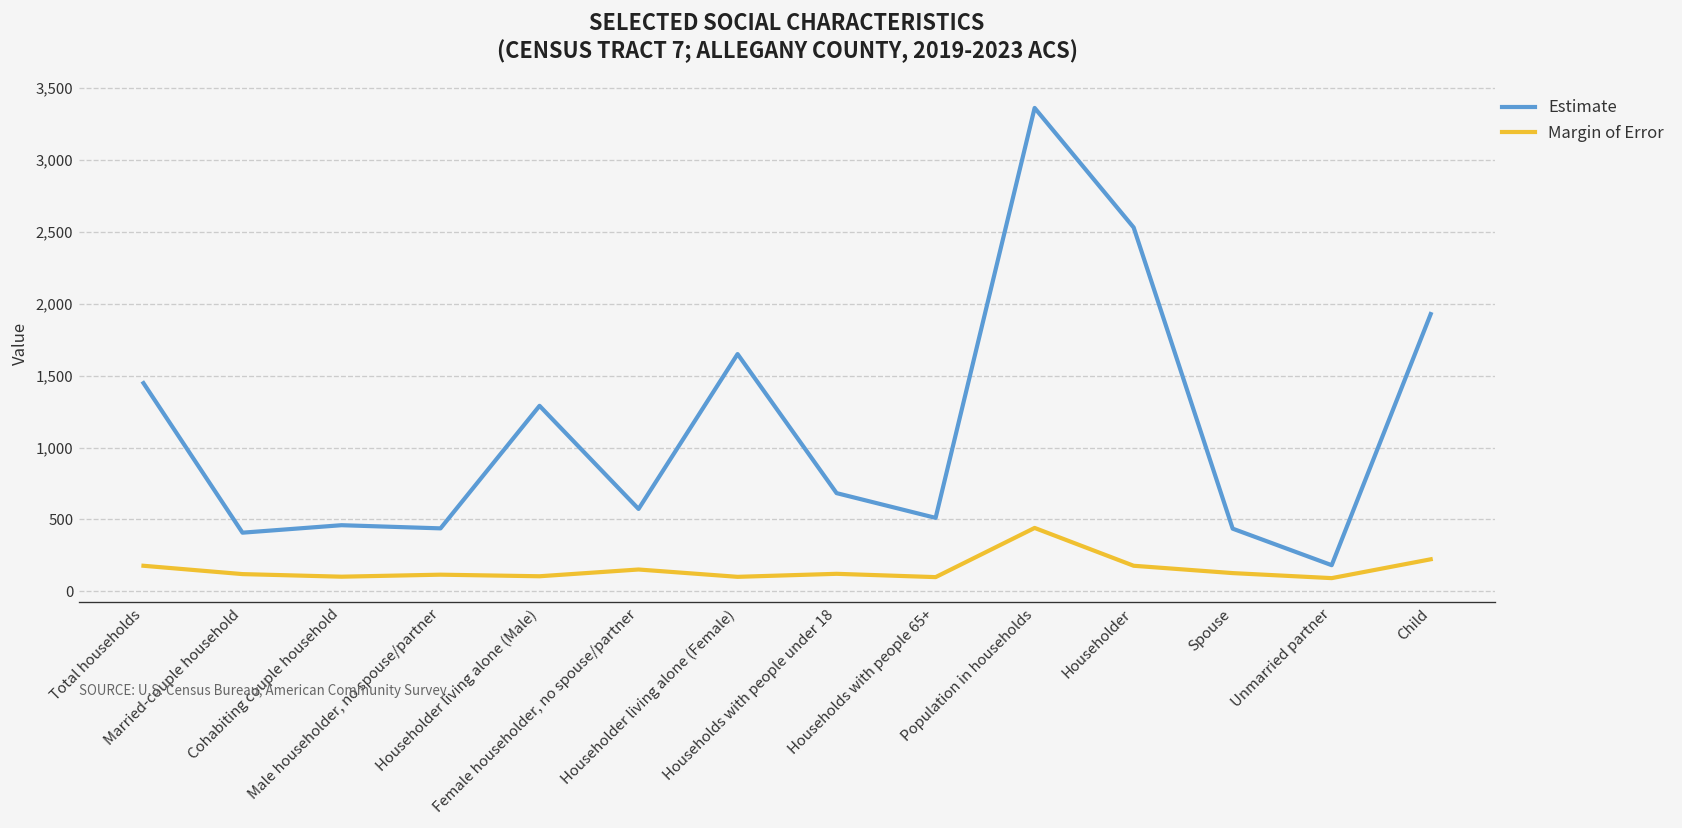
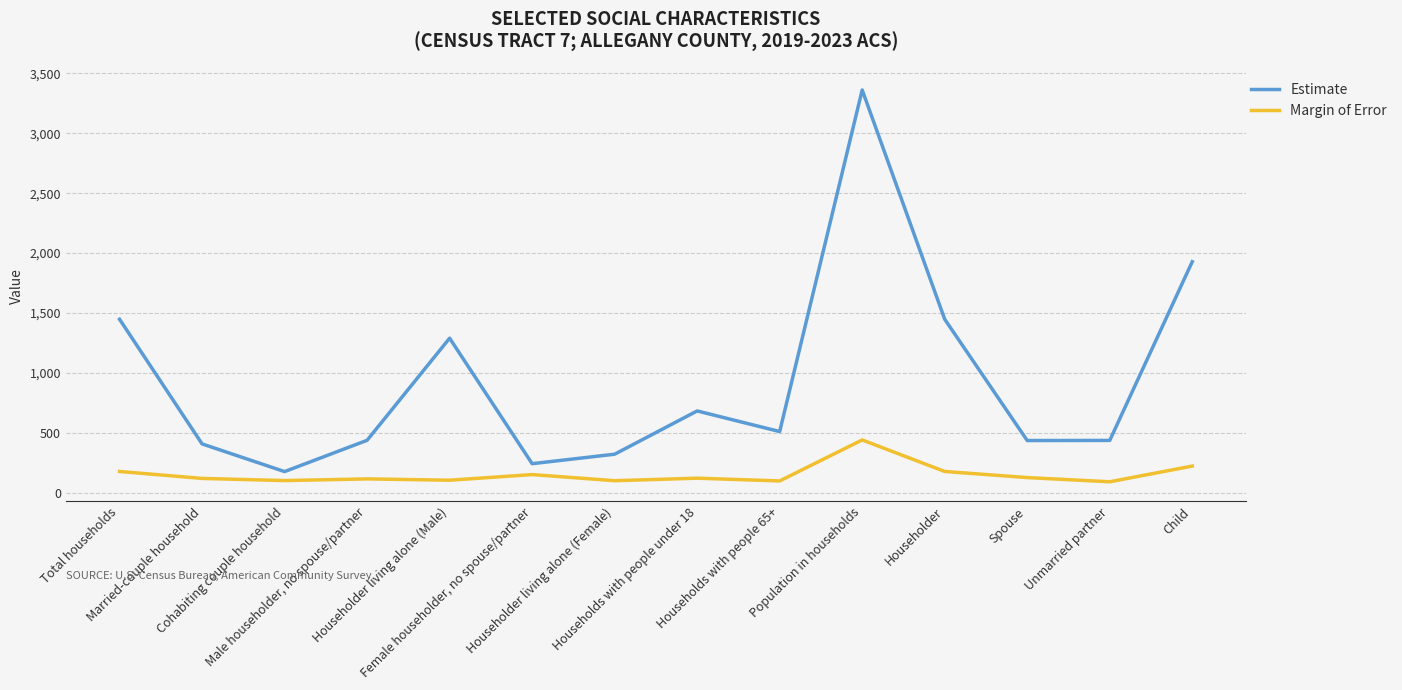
Estimate, Cohabiting couple household: 460 -> 180
Estimate, Female householder, no spouse/partner: 570 -> 240
Estimate, Householder living alone (Female): 1,650 -> 320
Estimate, Householder: 2,530 -> 1,450
Estimate, Unmarried partner: 180 -> 440
